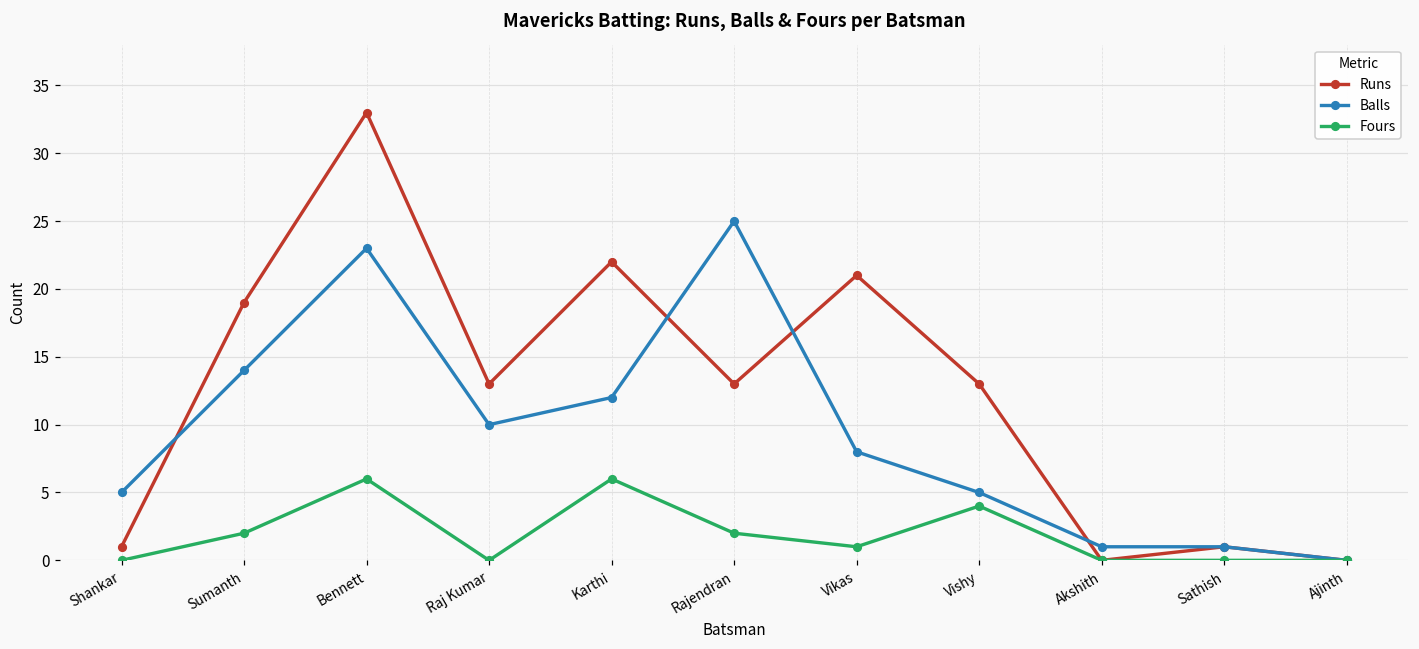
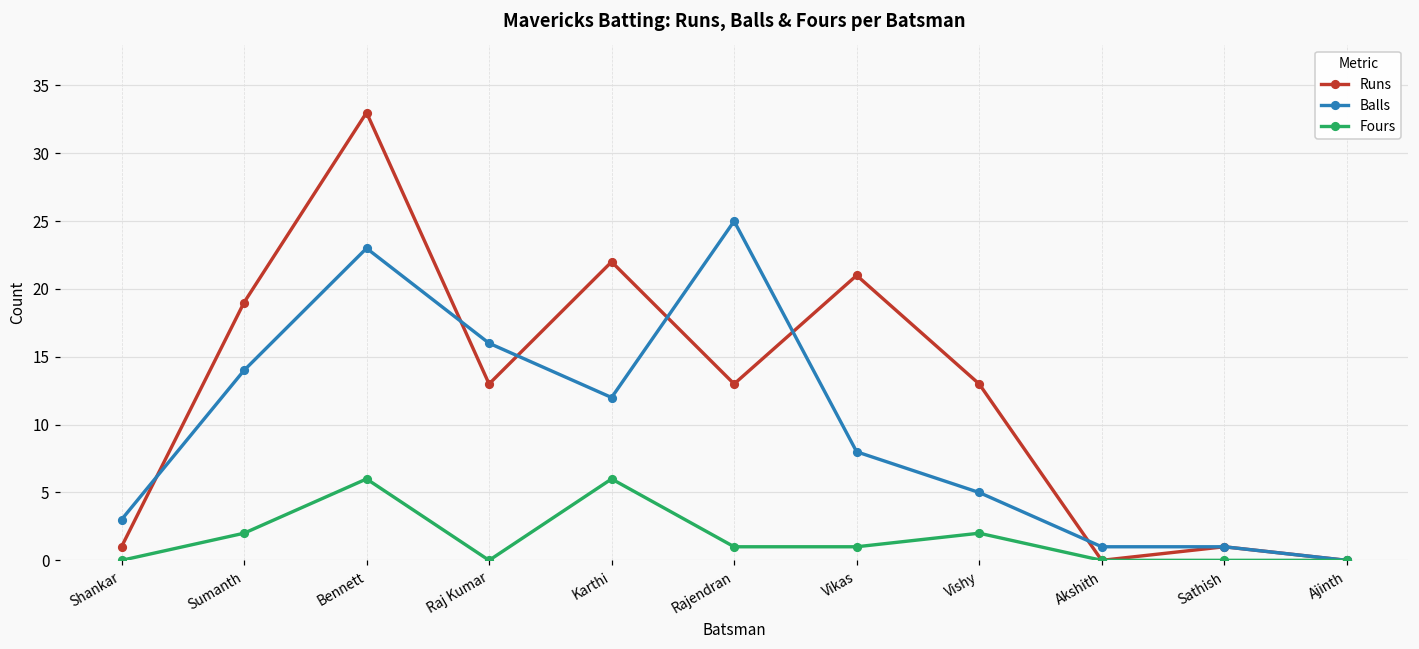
Balls, Shankar: 5 -> 3
Balls, Raj Kumar: 10 -> 16
Fours, Rajendran: 2 -> 1
Fours, Vishy: 4 -> 2
